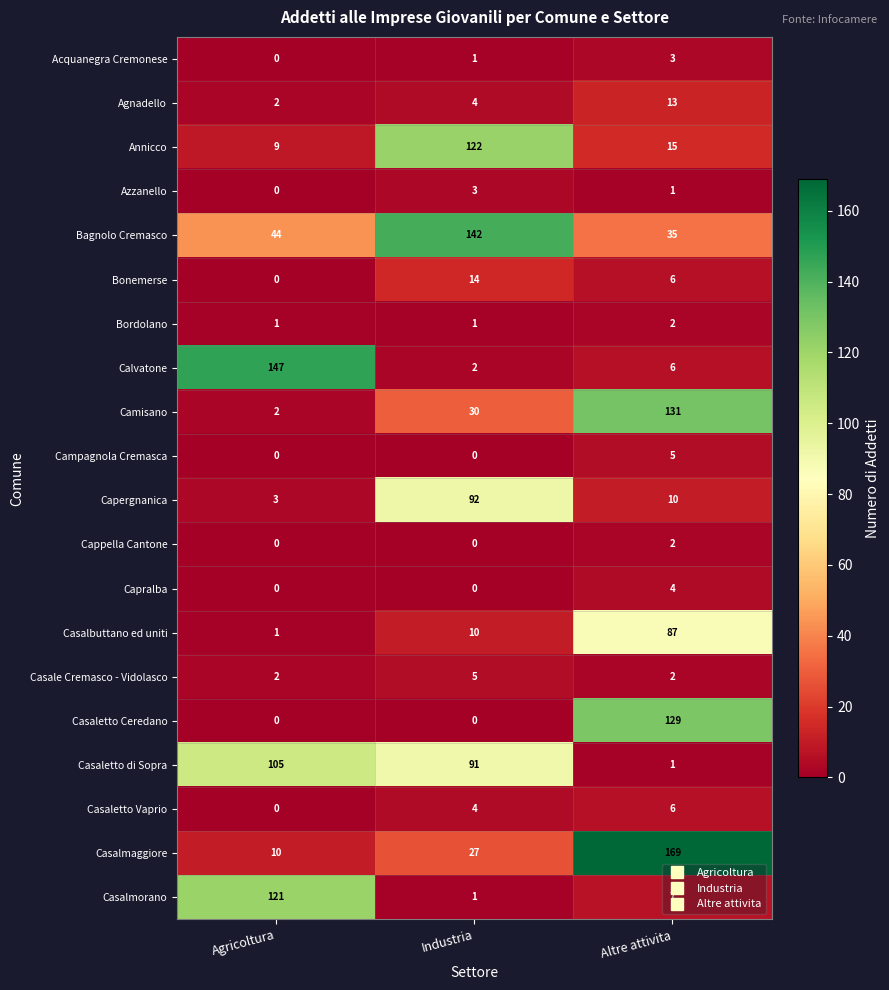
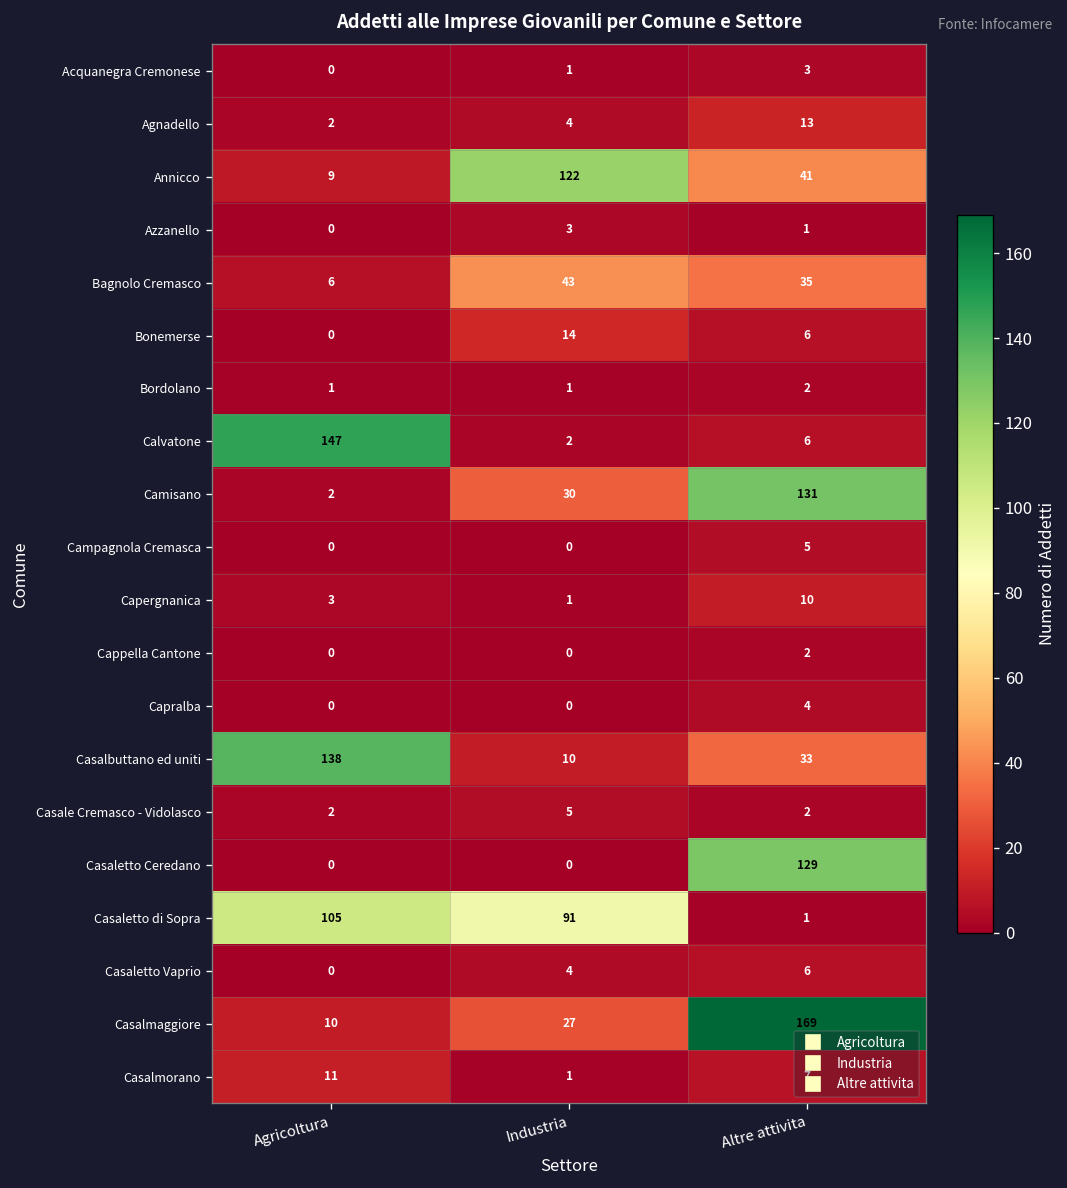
Annicco, Altre attivita: 15 -> 41
Bagnolo Cremasco, Agricoltura: 44 -> 6
Bagnolo Cremasco, Industria: 142 -> 43
Capergnanica, Industria: 92 -> 1
Casalbuttano ed uniti, Agricoltura: 1 -> 138
Casalbuttano ed uniti, Altre attivita: 87 -> 33
Casalmorano, Agricoltura: 121 -> 11
